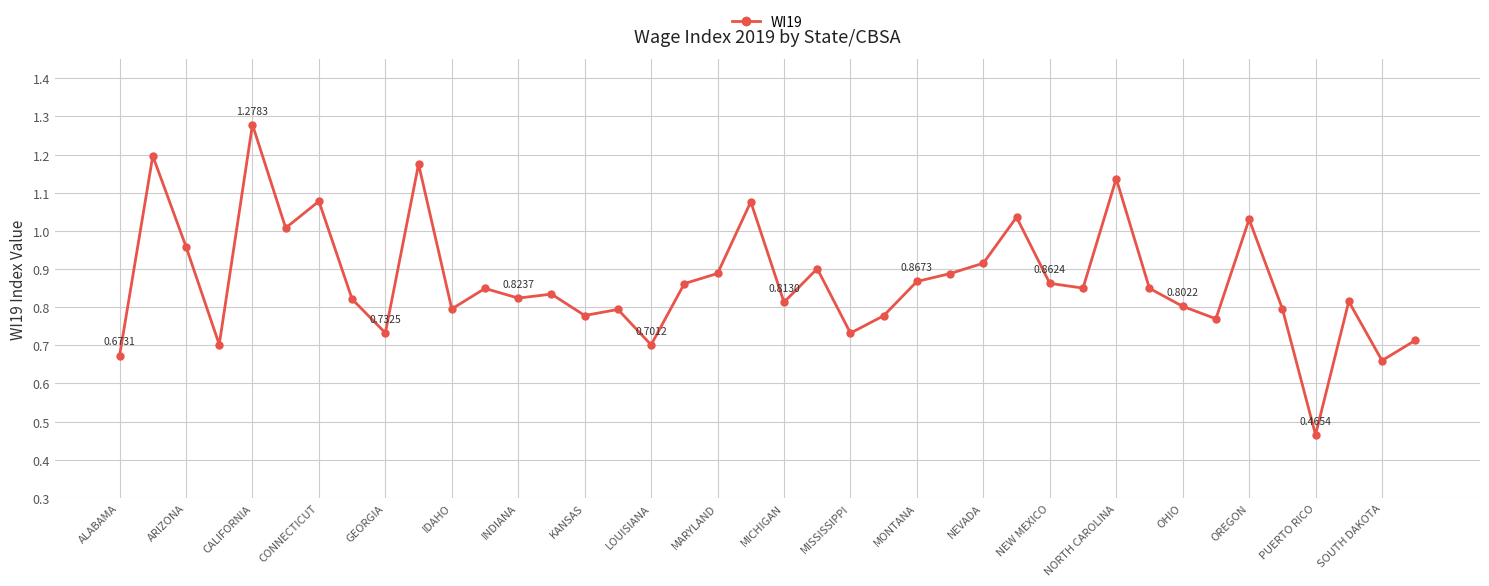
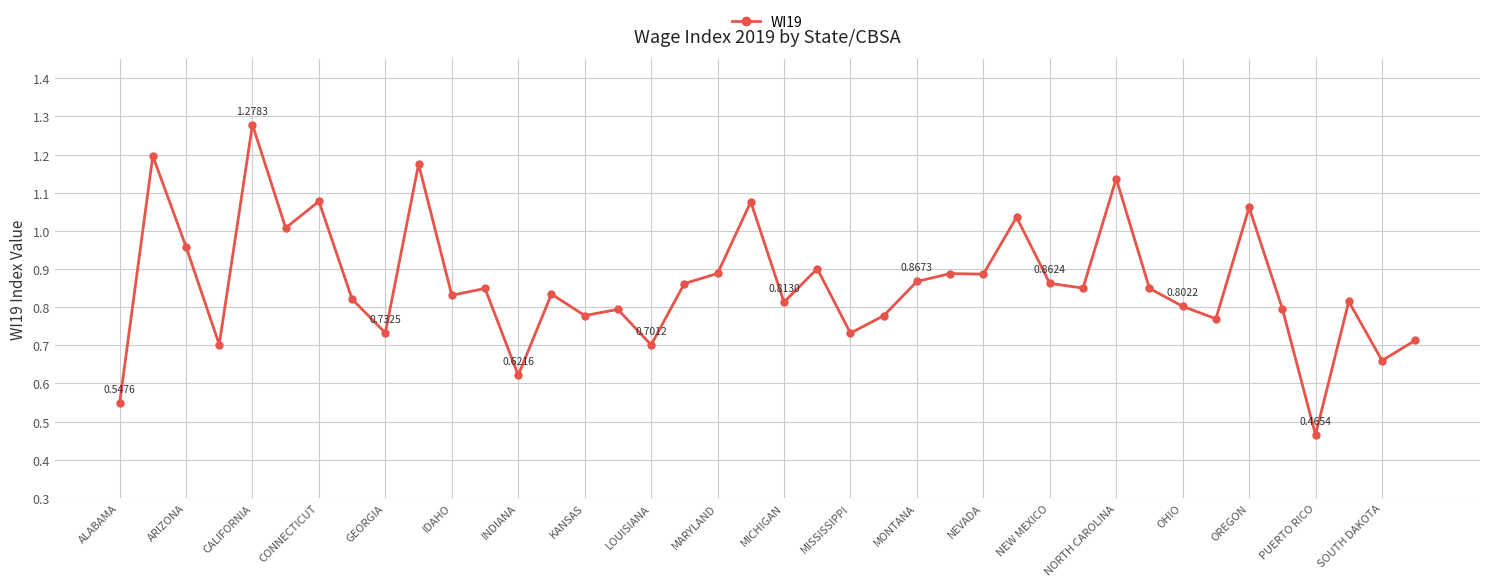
ALABAMA: 0.6731 -> 0.5476
IDAHO: 0.80 -> 0.83
INDIANA: 0.8237 -> 0.6216
NEVADA: 0.92 -> 0.89
OREGON: 1.03 -> 1.06
